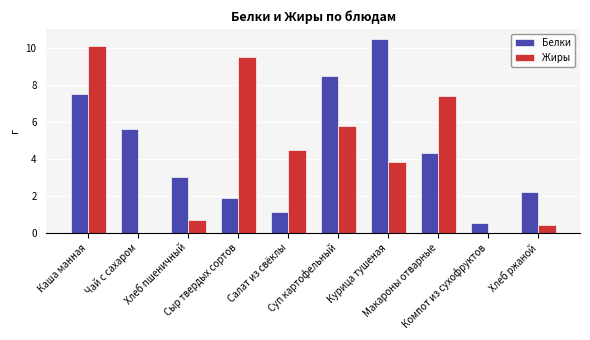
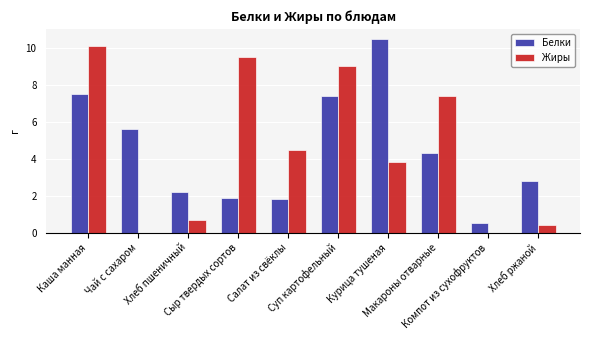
Белки, Хлеб пшеничный: 3.0 -> 2.2
Белки, Салат из свёклы: 1.1 -> 1.8
Белки, Суп картофельный: 8.5 -> 7.4
Жиры, Суп картофельный: 5.8 -> 9.0
Белки, Хлеб ржаной: 2.2 -> 2.8
